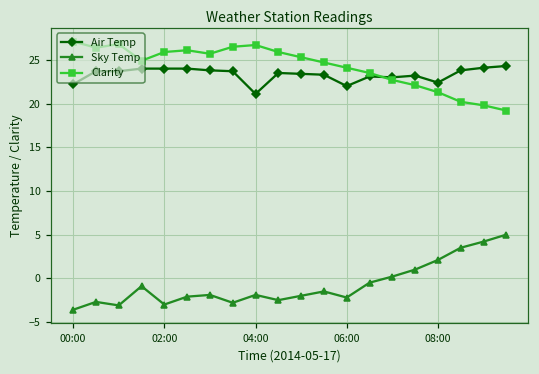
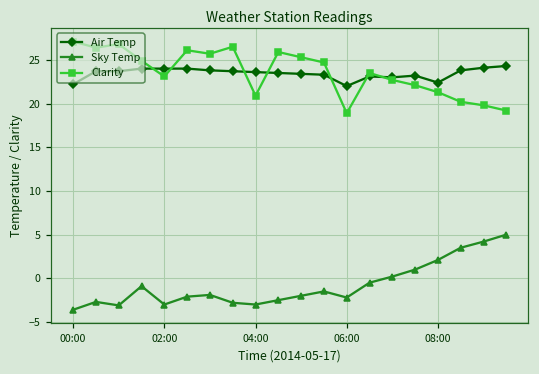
Clarity, 02:00: 26 -> 23
Air Temp, 04:00: 21 -> 24
Sky Temp, 04:00: -2 -> -3
Clarity, 04:00: 27 -> 21
Clarity, 06:00: 24 -> 19
